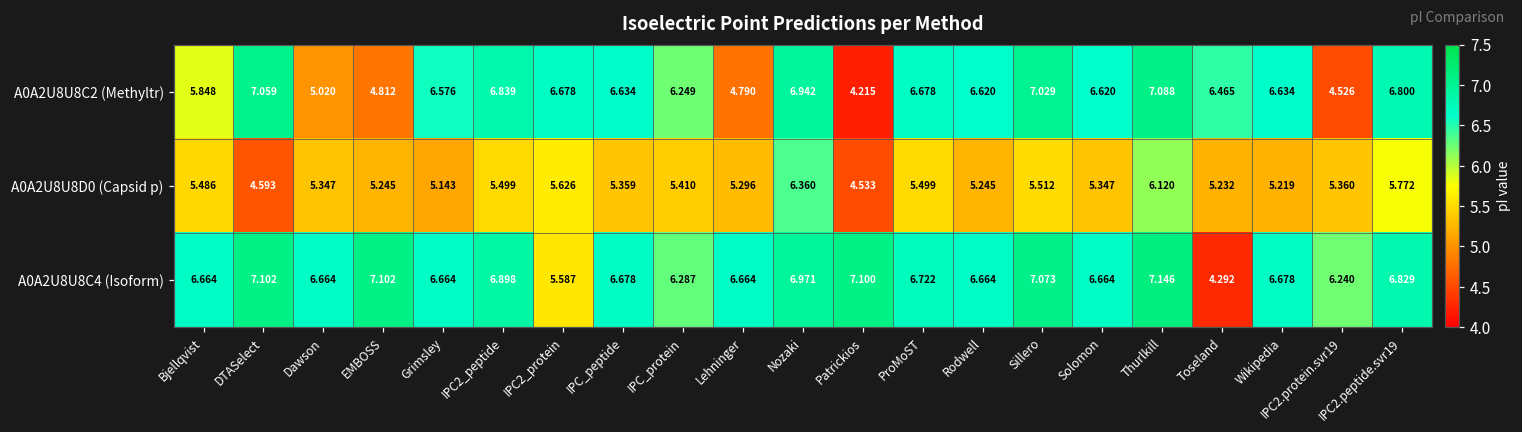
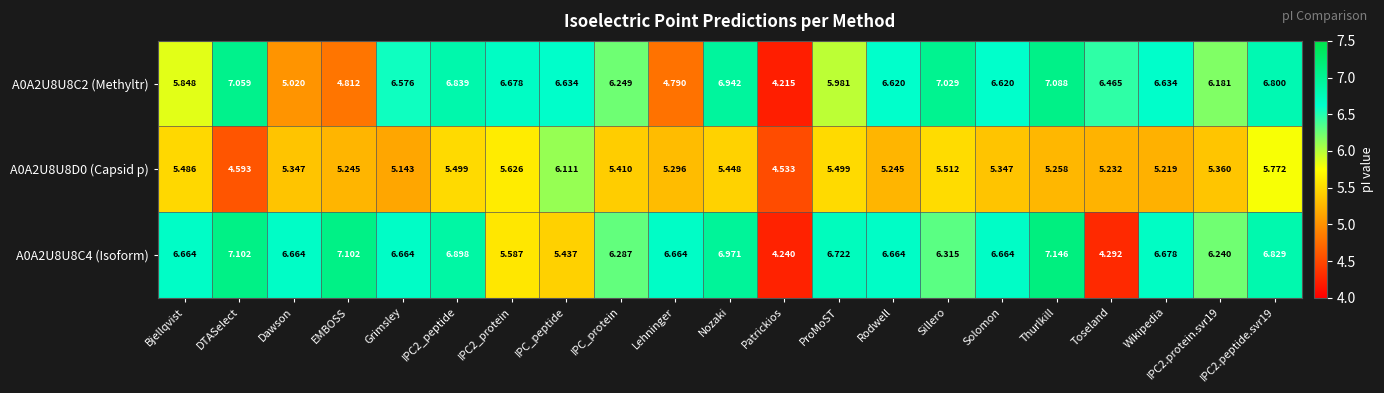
A0A2U8U8C2 (Methyltr), ProMoST: 6.678 -> 5.981
A0A2U8U8C2 (Methyltr), IPC2.protein.svr19: 4.526 -> 6.181
A0A2U8U8D0 (Capsid p), IPC_peptide: 5.359 -> 6.111
A0A2U8U8D0 (Capsid p), Nozaki: 6.360 -> 5.448
A0A2U8U8D0 (Capsid p), Thurlkill: 6.120 -> 5.258
A0A2U8U8C4 (Isoform), IPC_peptide: 6.678 -> 5.437
A0A2U8U8C4 (Isoform), Patrickios: 7.100 -> 4.240
A0A2U8U8C4 (Isoform), Sillero: 7.073 -> 6.315
